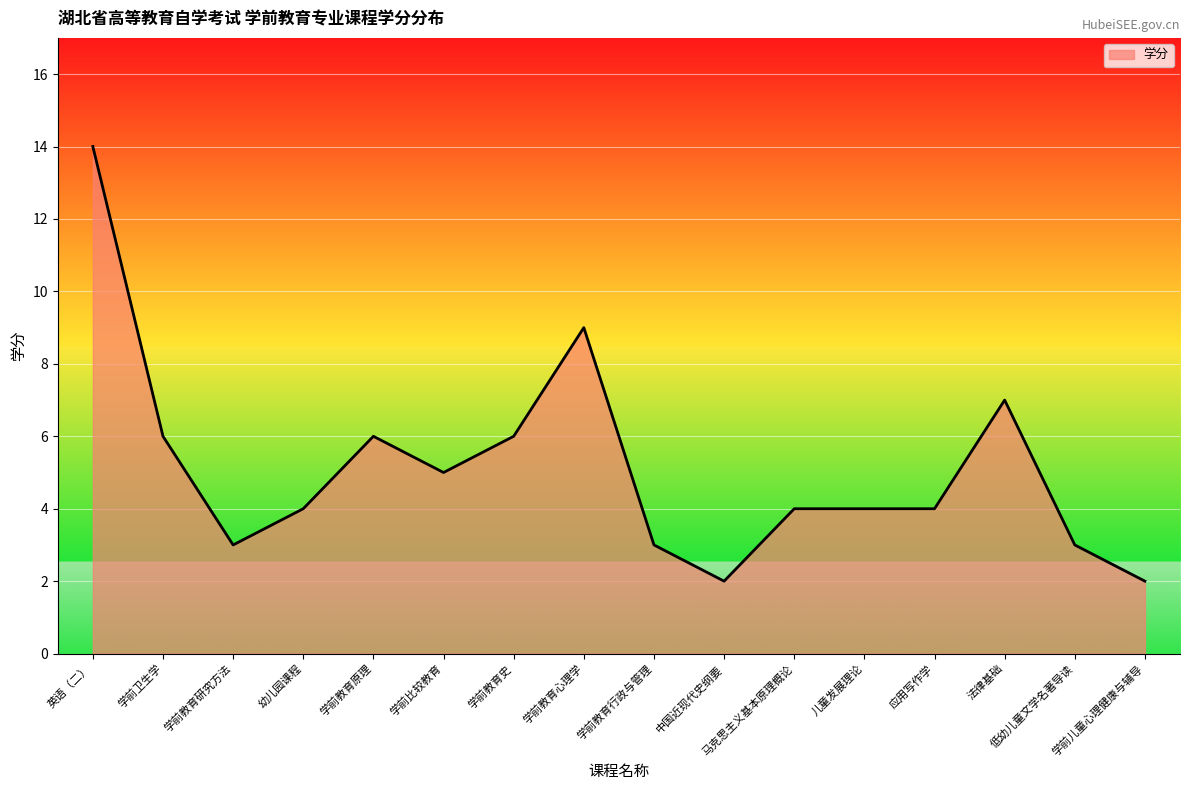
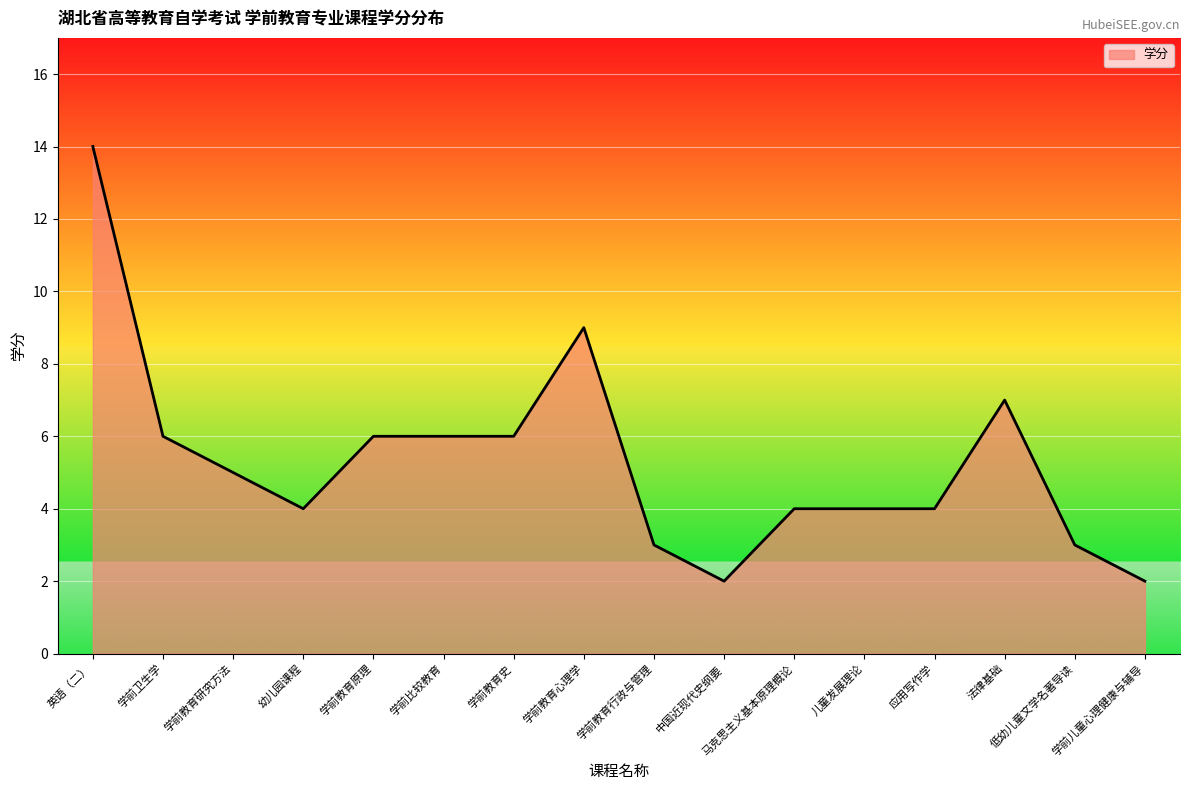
学前教育研究方法: 3 -> 5
学前比较教育: 5 -> 6
